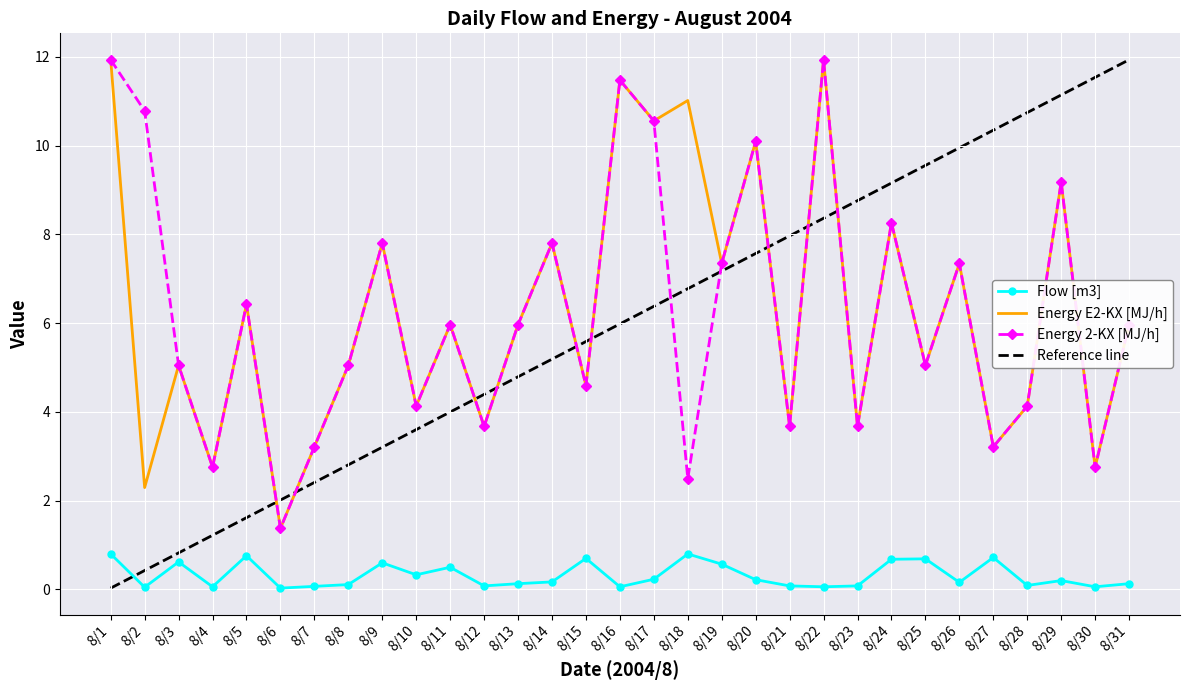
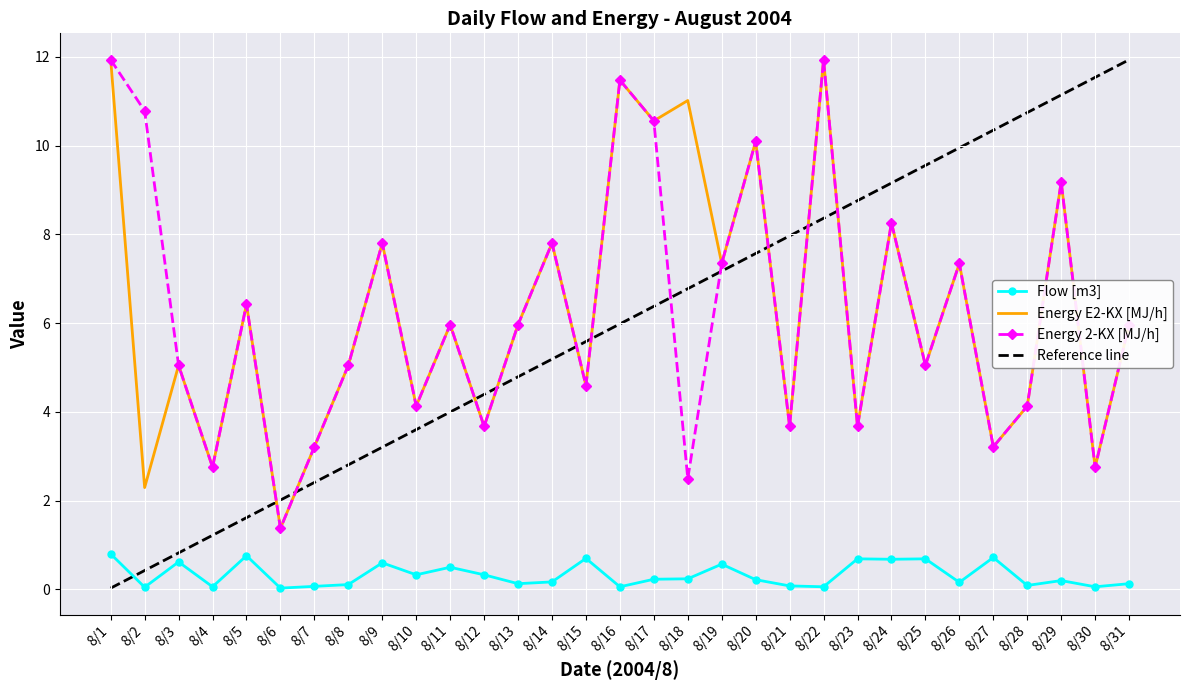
Flow [m3], 8/12: 0.1 -> 0.3
Flow [m3], 8/18: 0.8 -> 0.2
Flow [m3], 8/23: 0.1 -> 0.7
